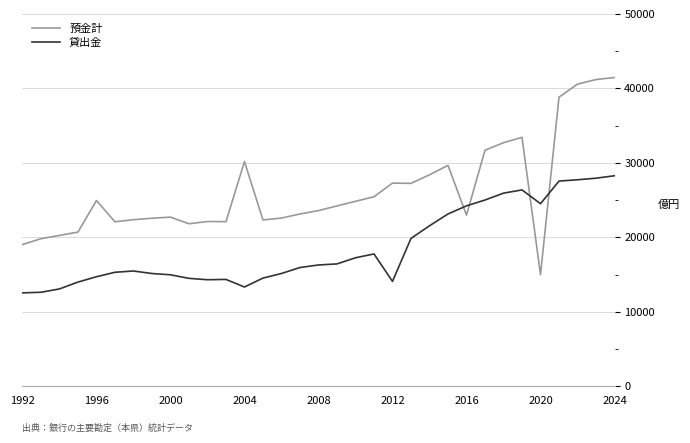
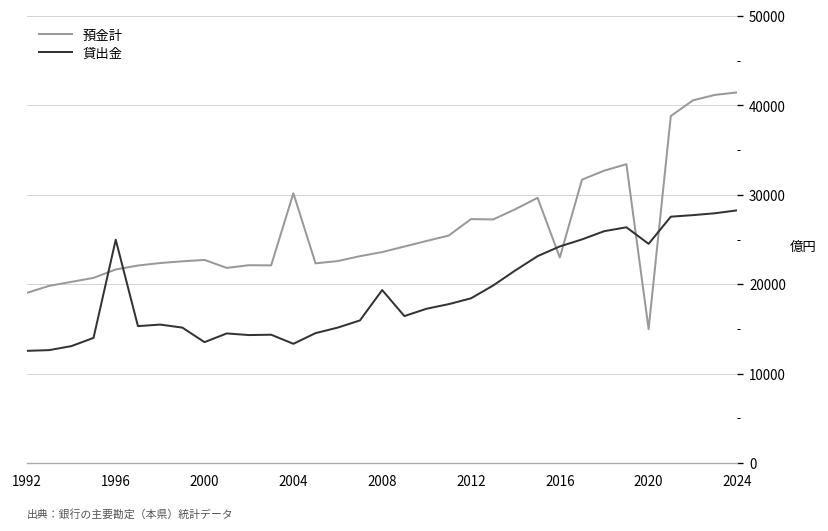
預金計, 1996: 25000 -> 22000
貸出金, 1996: 15000 -> 25000
貸出金, 2000: 15000 -> 14000
貸出金, 2008: 16000 -> 19000
貸出金, 2012: 14000 -> 18000
